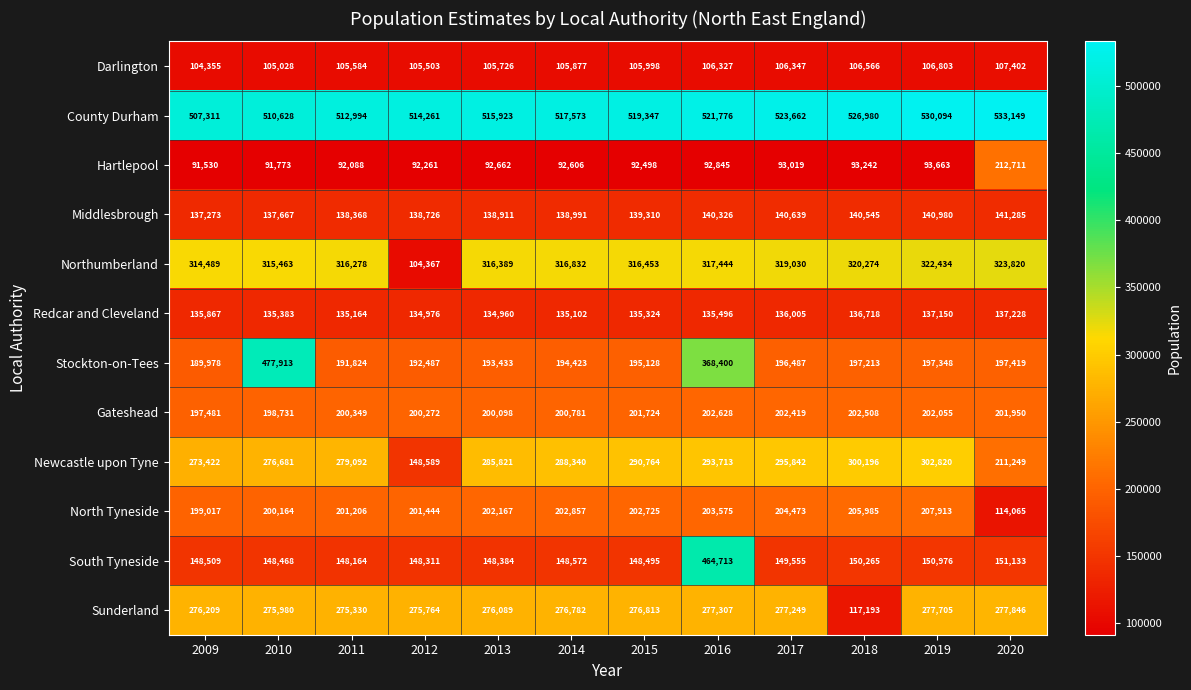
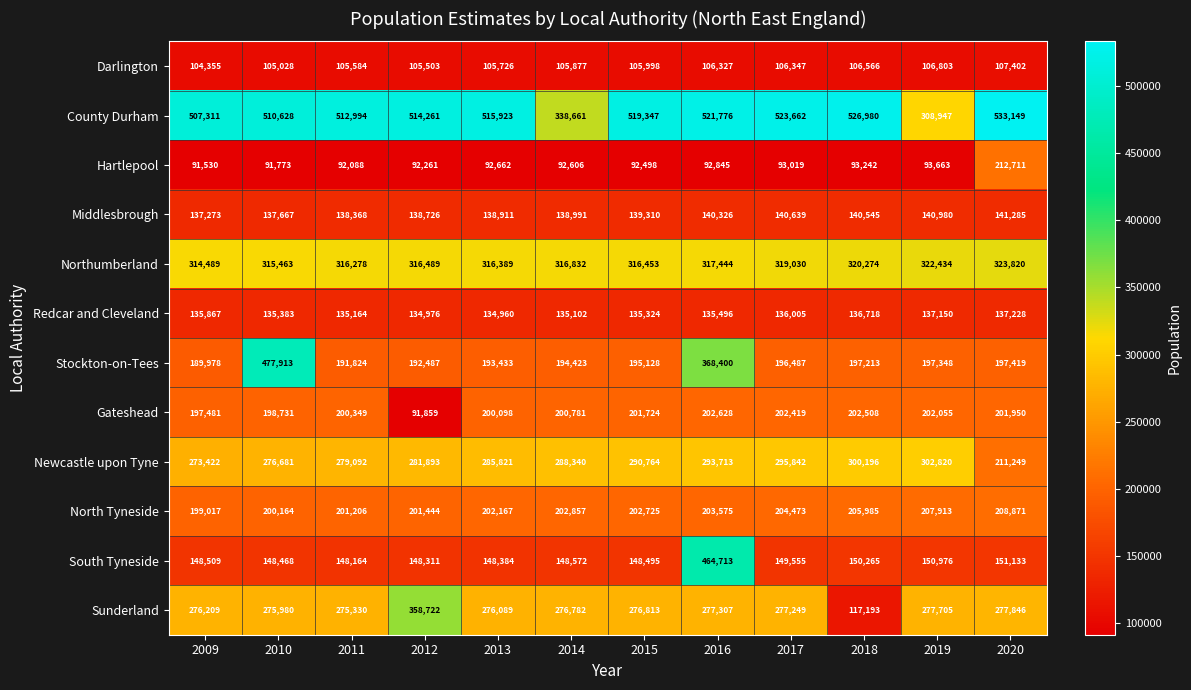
County Durham, 2014: 517,573 -> 338,661
County Durham, 2019: 530,094 -> 308,947
Northumberland, 2012: 104,367 -> 316,489
Gateshead, 2012: 200,272 -> 91,859
Newcastle upon Tyne, 2012: 148,589 -> 281,893
North Tyneside, 2020: 114,065 -> 208,871
Sunderland, 2012: 275,764 -> 358,722
